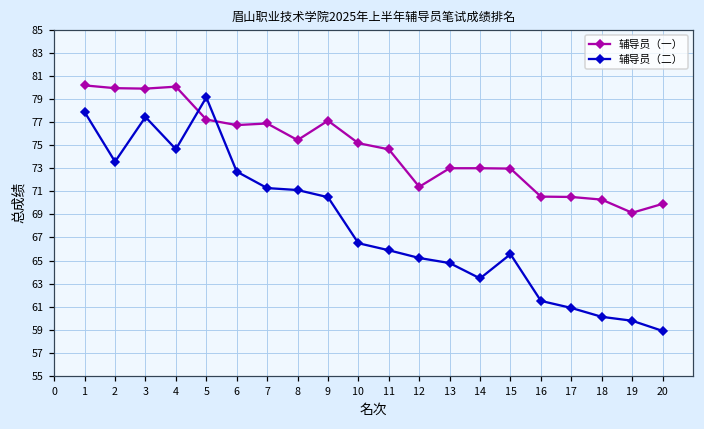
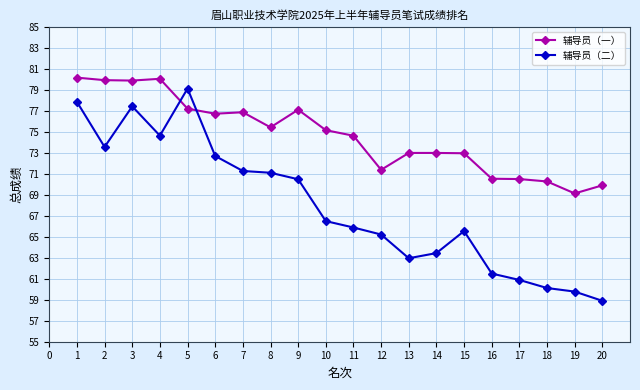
辅导员（二）, 13: 64.8 -> 63.0
